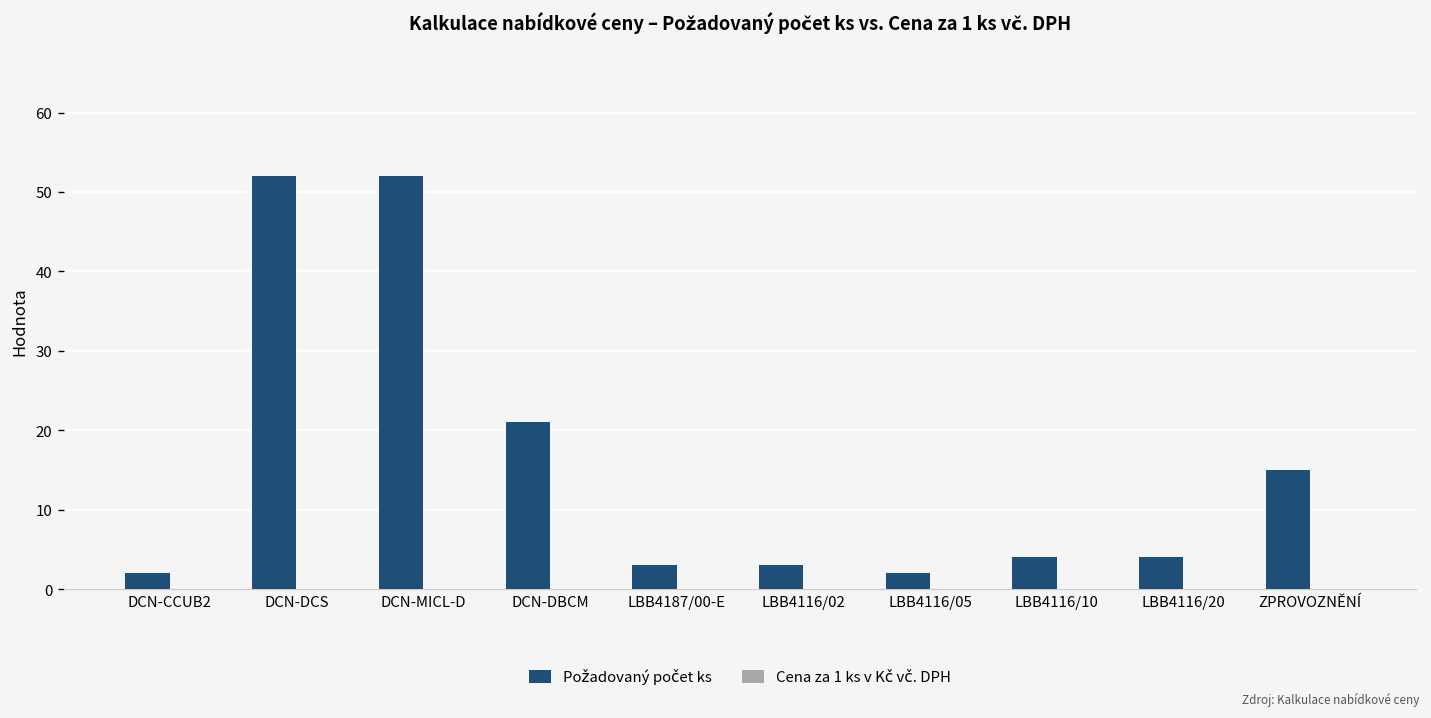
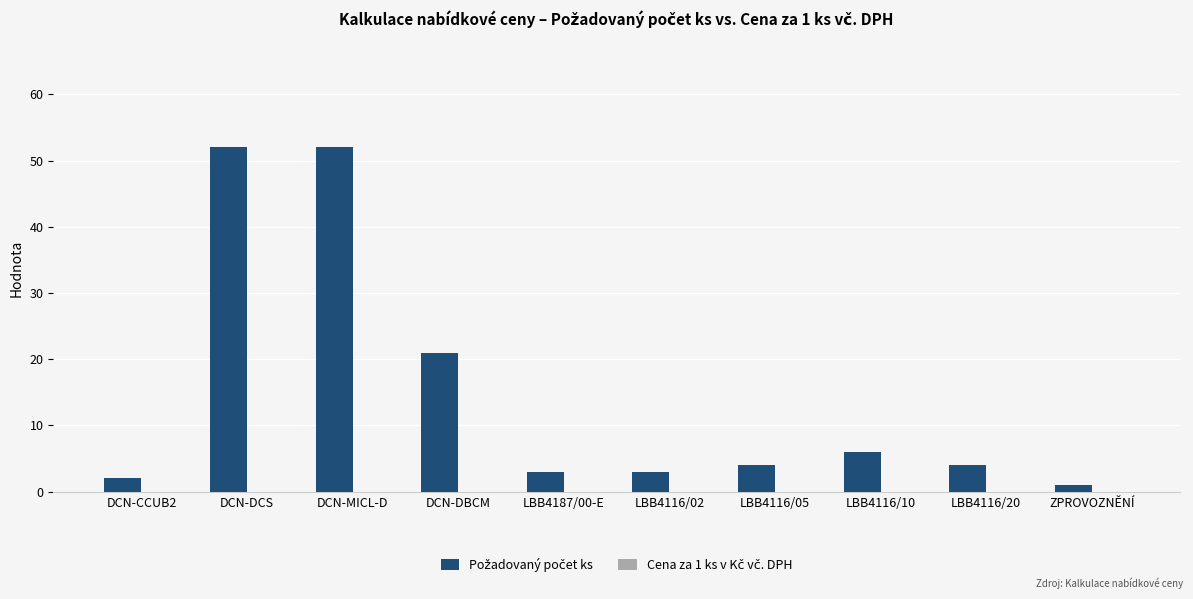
Požadovaný počet ks, LBB4116/05: 2 -> 4
Požadovaný počet ks, LBB4116/10: 4 -> 6
Požadovaný počet ks, ZPROVOZNĚNÍ: 15 -> 1
